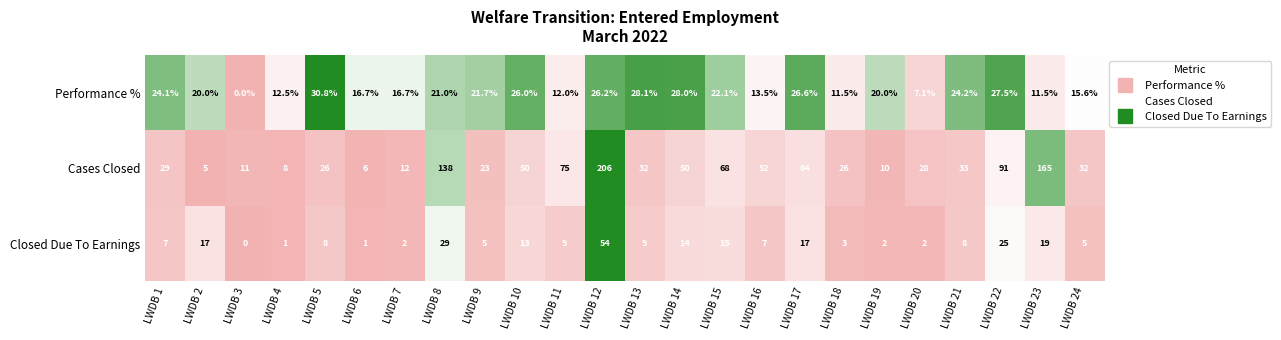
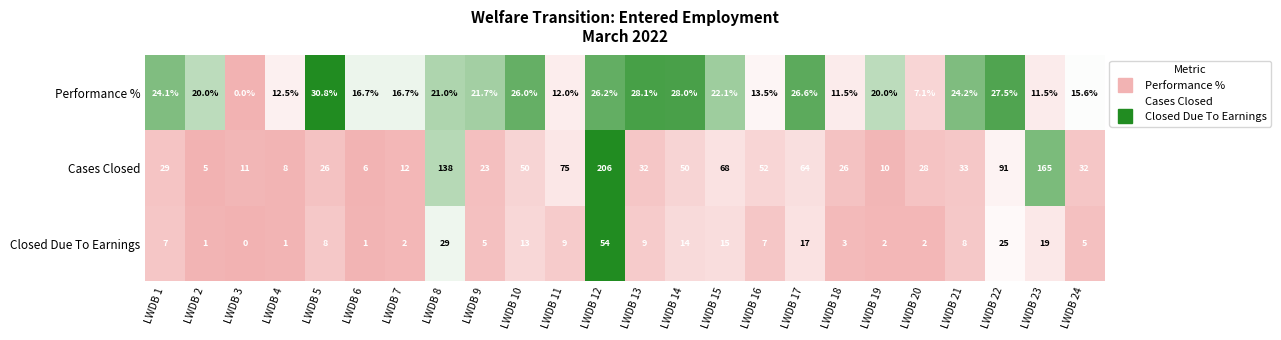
Closed Due To Earnings, LWDB 2: 17 -> 1
